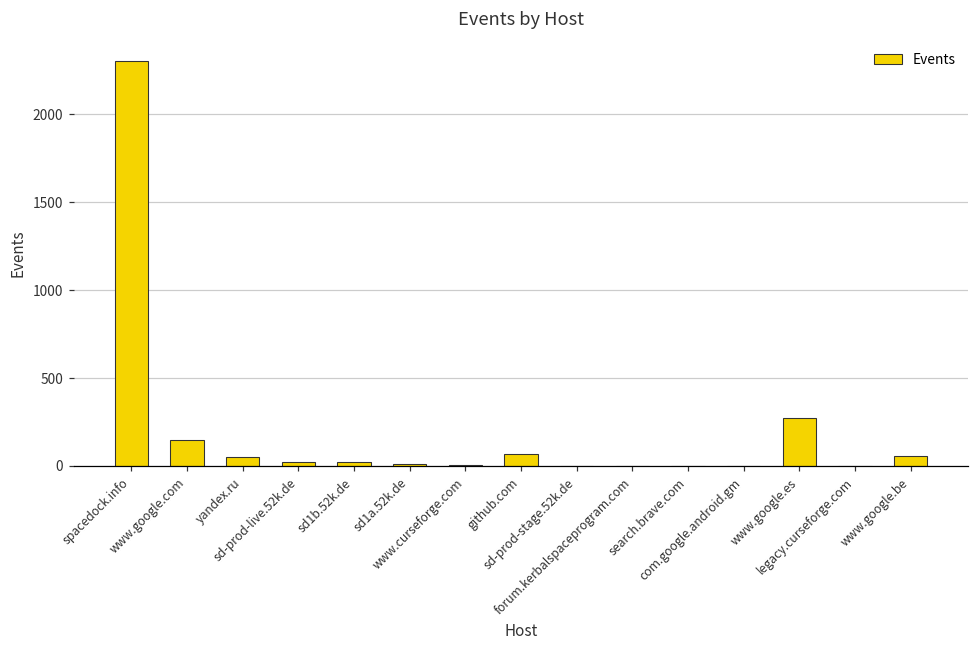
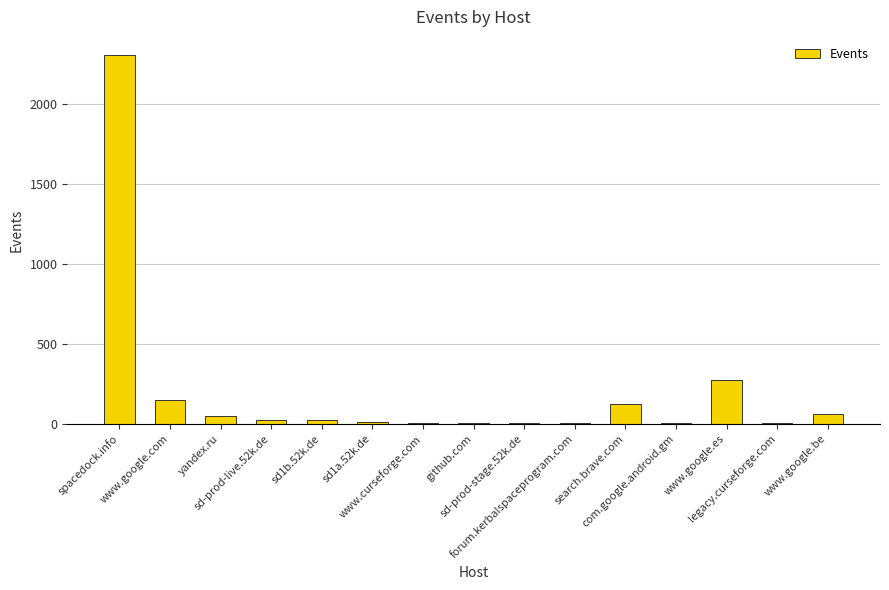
github.com: 70 -> 0
search.brave.com: 0 -> 120
